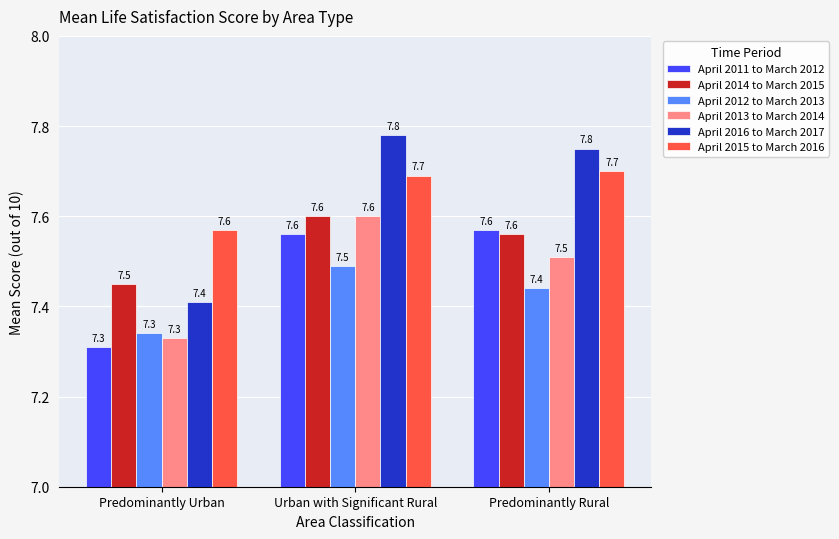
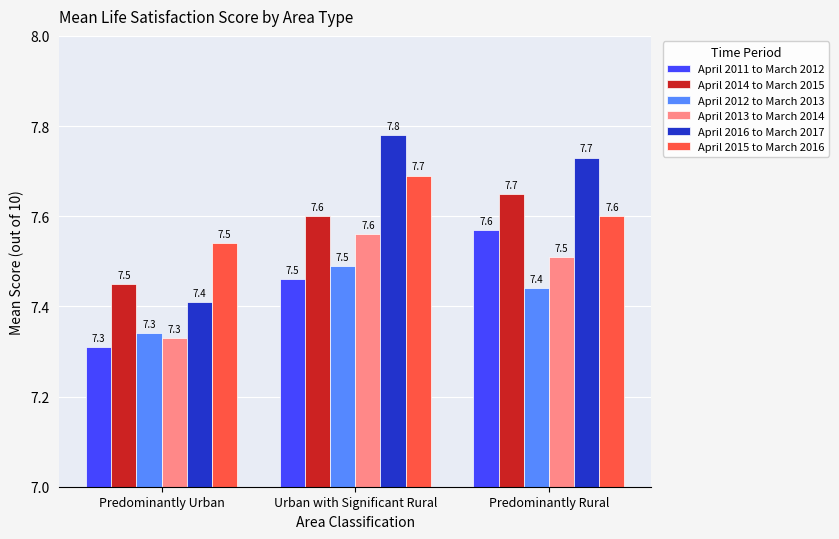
April 2015 to March 2016, Predominantly Urban: 7.6 -> 7.5
April 2011 to March 2012, Urban with Significant Rural: 7.6 -> 7.5
April 2013 to March 2014, Urban with Significant Rural: 7.60 -> 7.56
April 2014 to March 2015, Predominantly Rural: 7.6 -> 7.7
April 2016 to March 2017, Predominantly Rural: 7.8 -> 7.7
April 2015 to March 2016, Predominantly Rural: 7.7 -> 7.6
